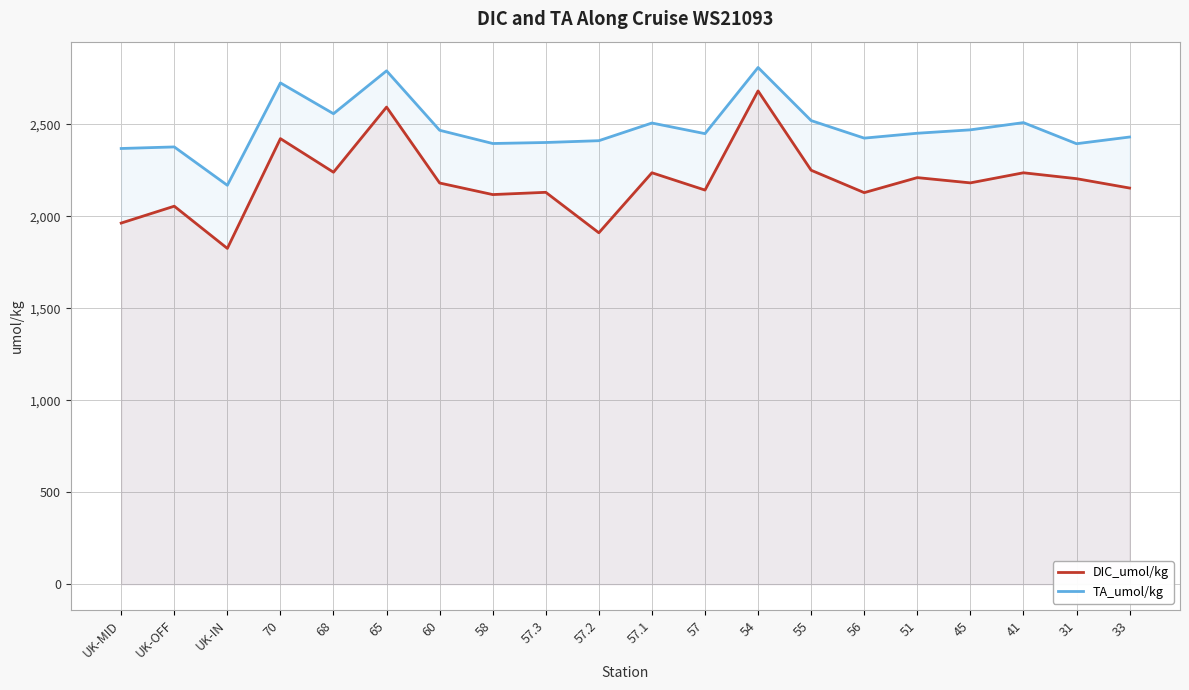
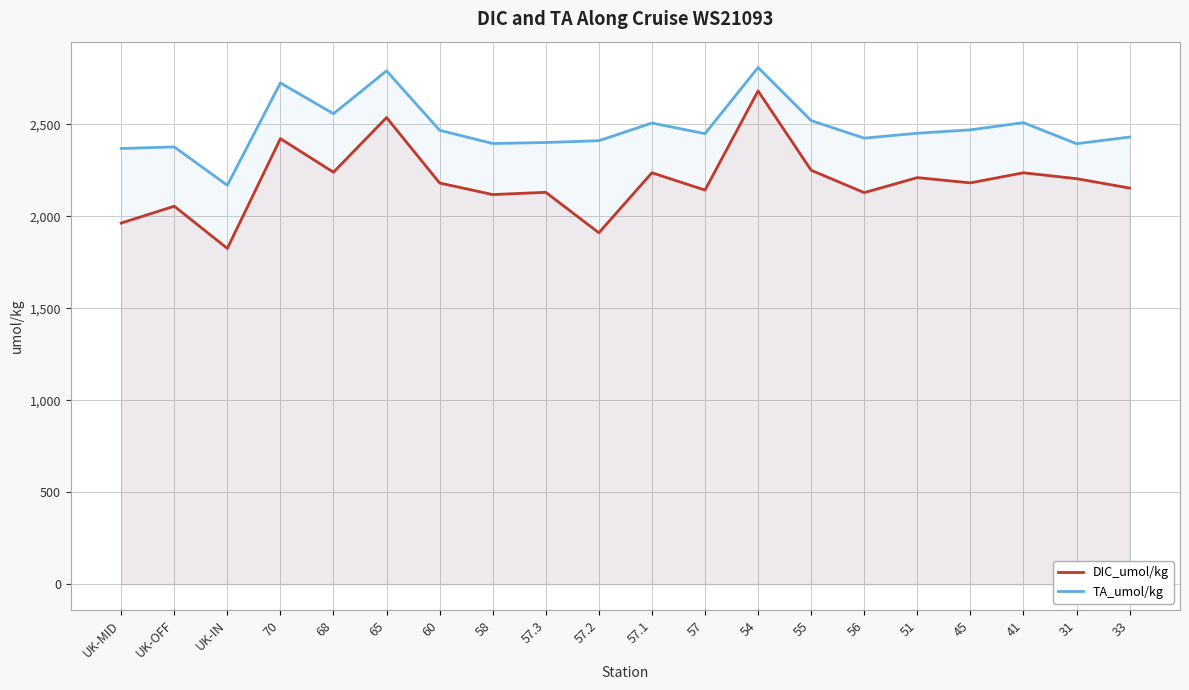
DIC_umol/kg, 65: 2,590 -> 2,540
